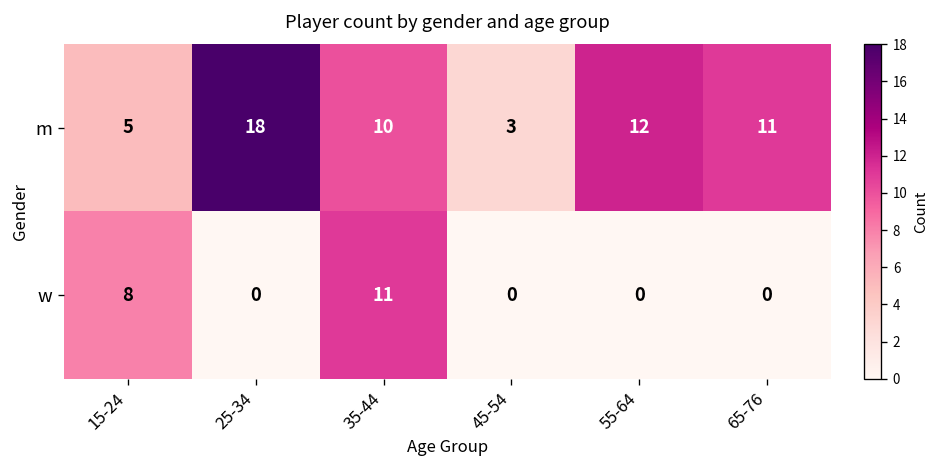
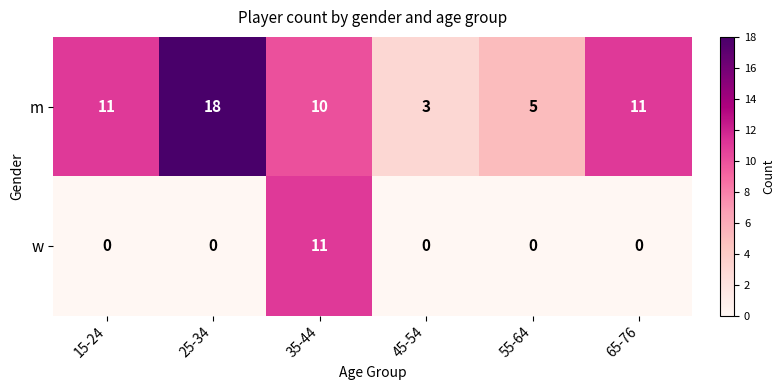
m, 15-24: 5 -> 11
m, 55-64: 12 -> 5
w, 15-24: 8 -> 0
